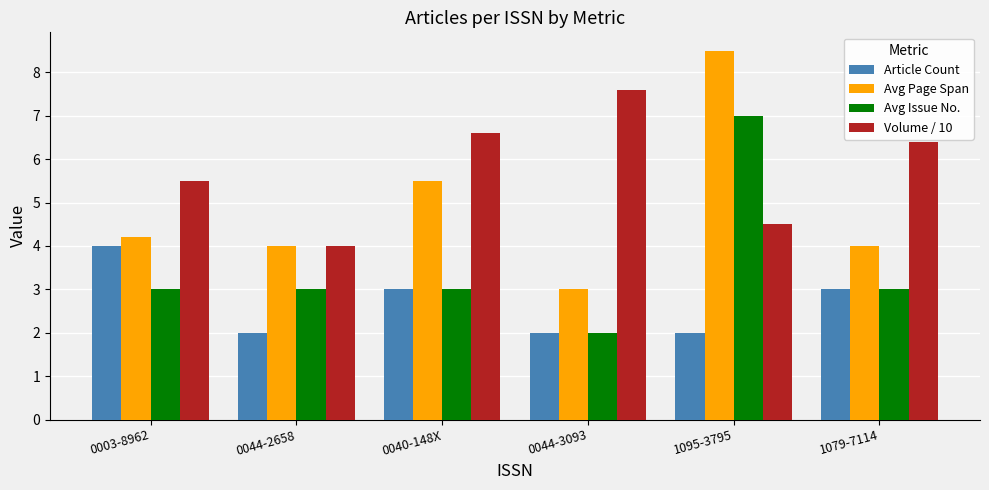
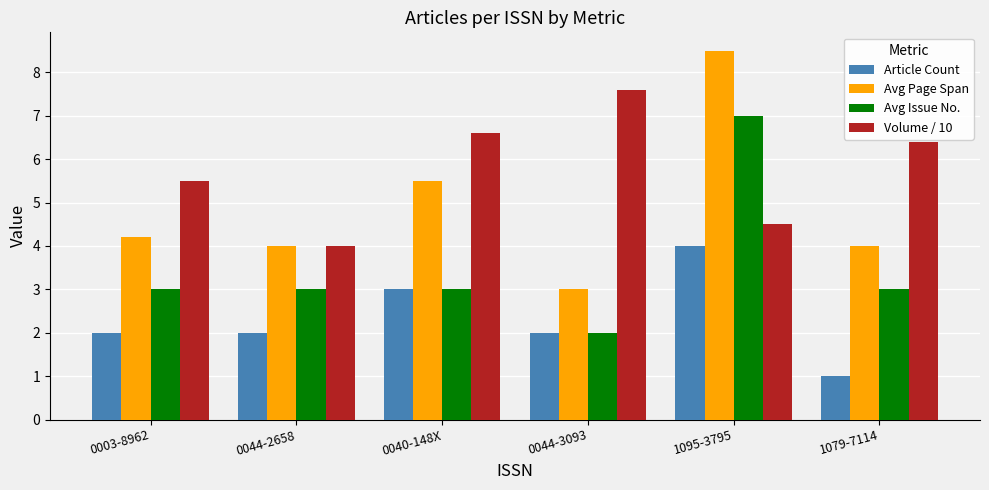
Article Count, 0003-8962: 4 -> 2
Article Count, 1095-3795: 2 -> 4
Article Count, 1079-7114: 3 -> 1
